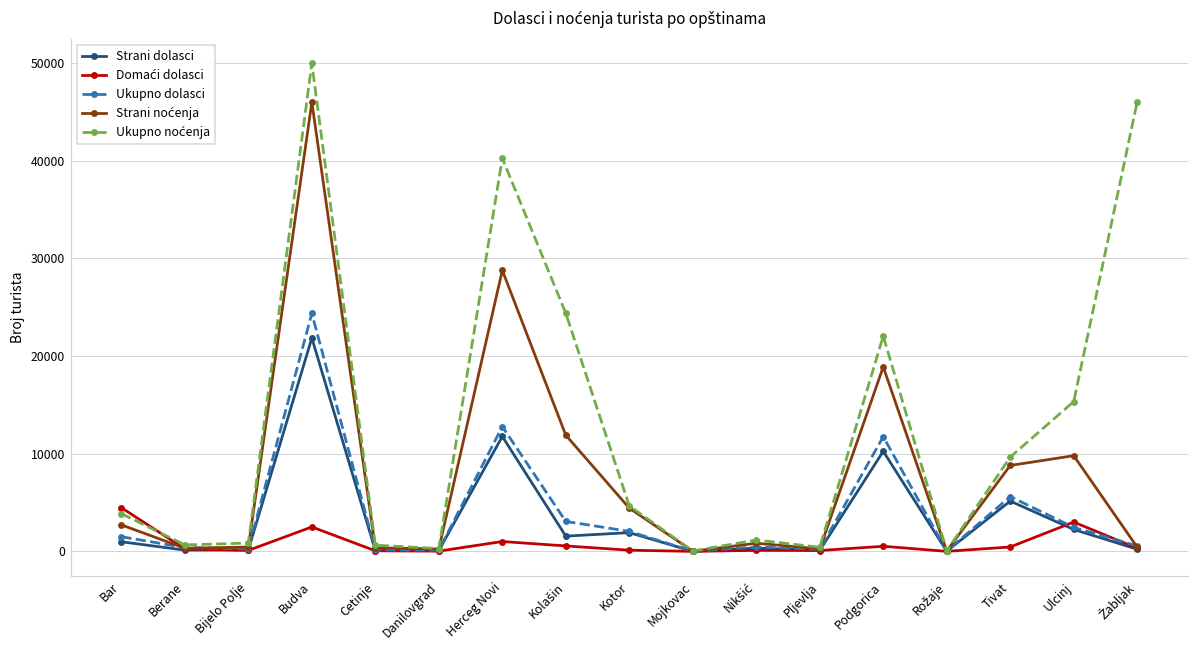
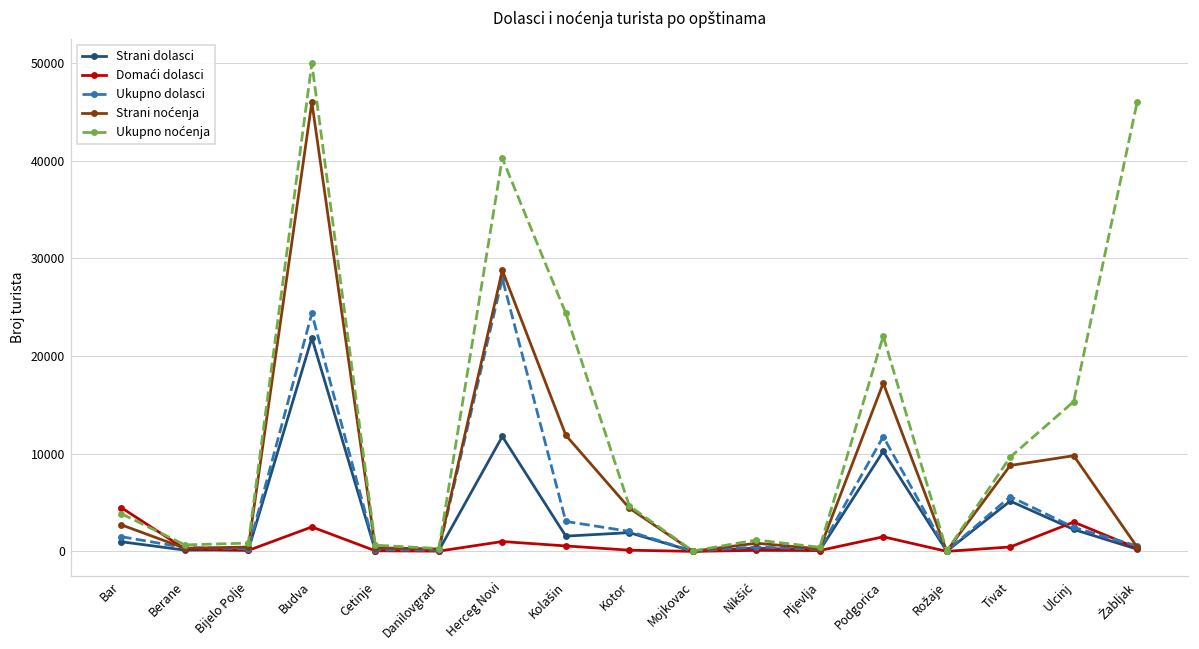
Ukupno dolasci, Herceg Novi: 13000 -> 28000
Domaći dolasci, Podgorica: 1000 -> 2000
Strani noćenja, Podgorica: 19000 -> 17000
